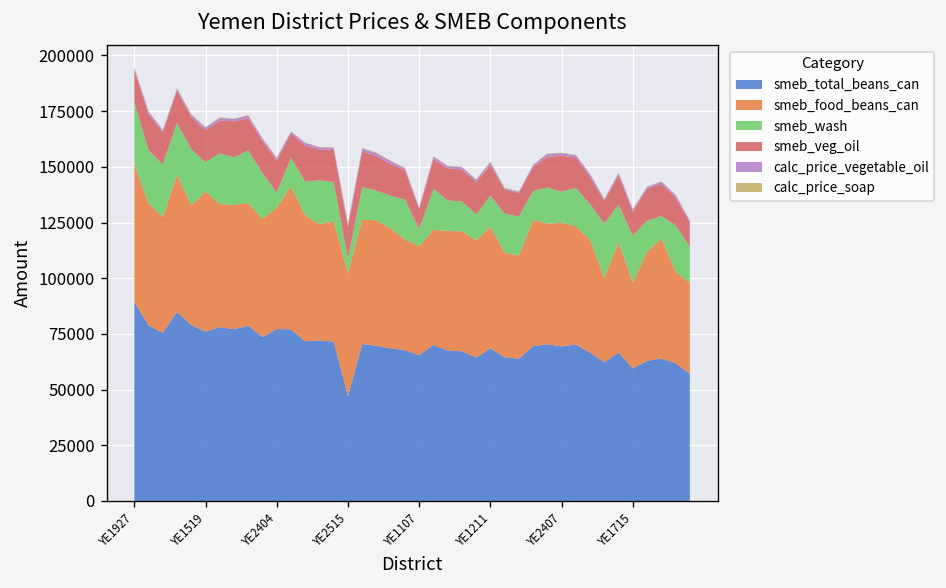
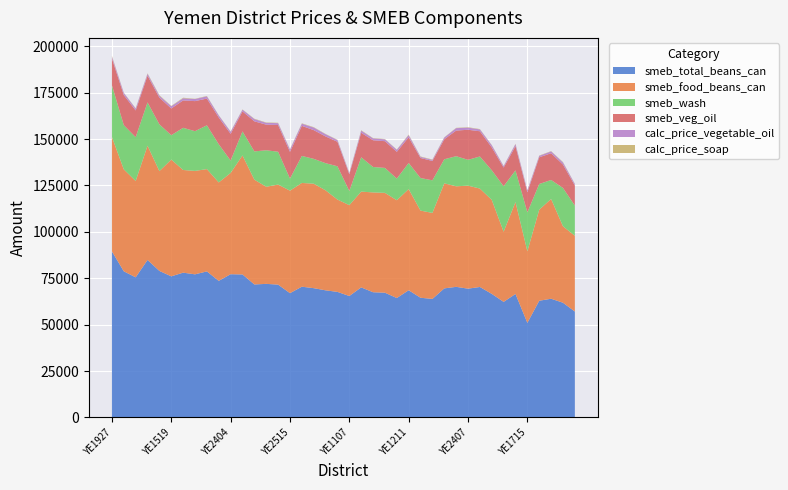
smeb_total_beans_can, YE2515: 47000 -> 67000
smeb_total_beans_can, YE1715: 60000 -> 51000
